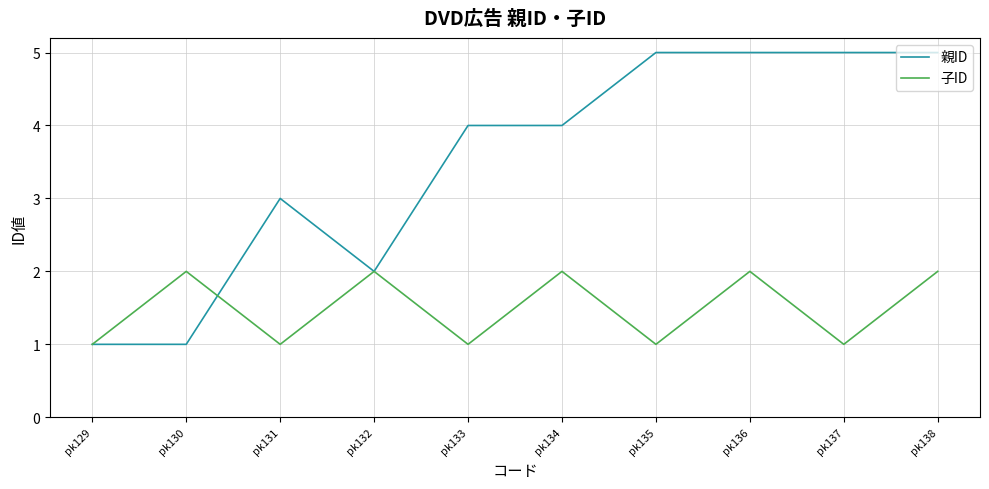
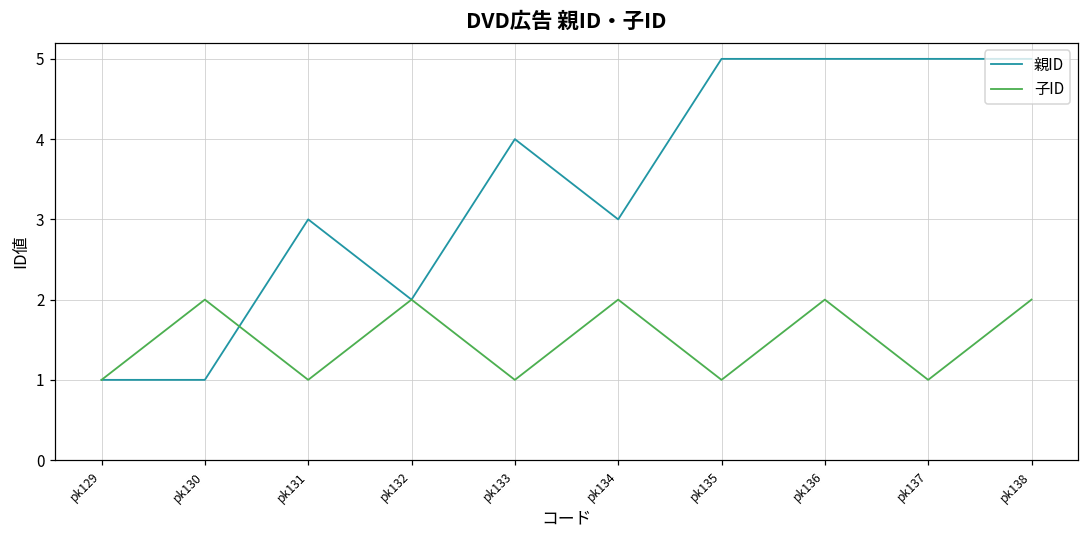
親ID, pk134: 4 -> 3
